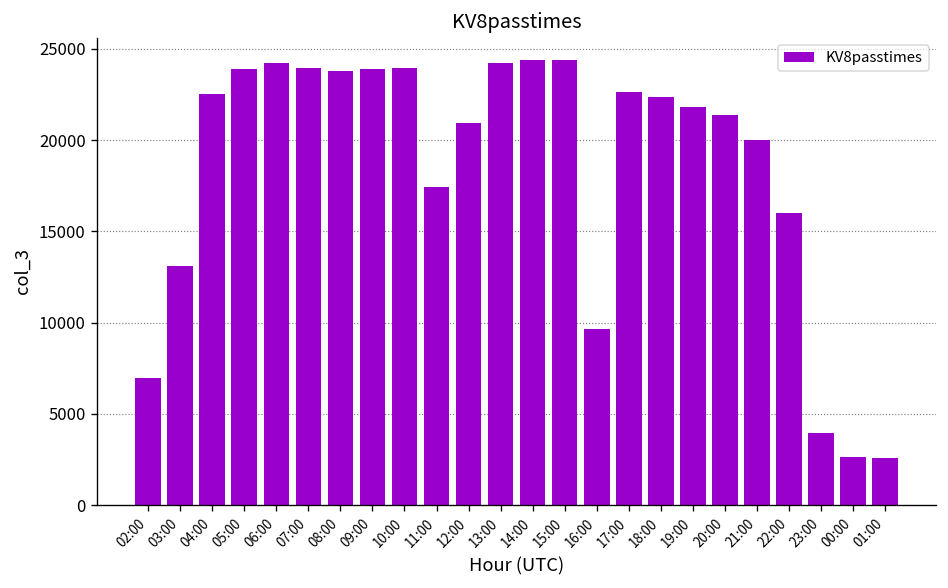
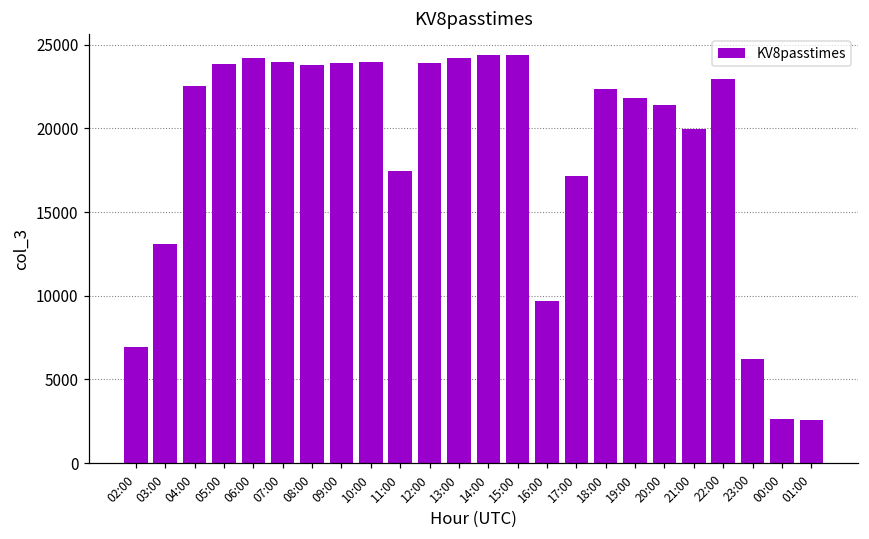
12:00: 20900 -> 23900
17:00: 22600 -> 17200
22:00: 16000 -> 23000
23:00: 4000 -> 6200
